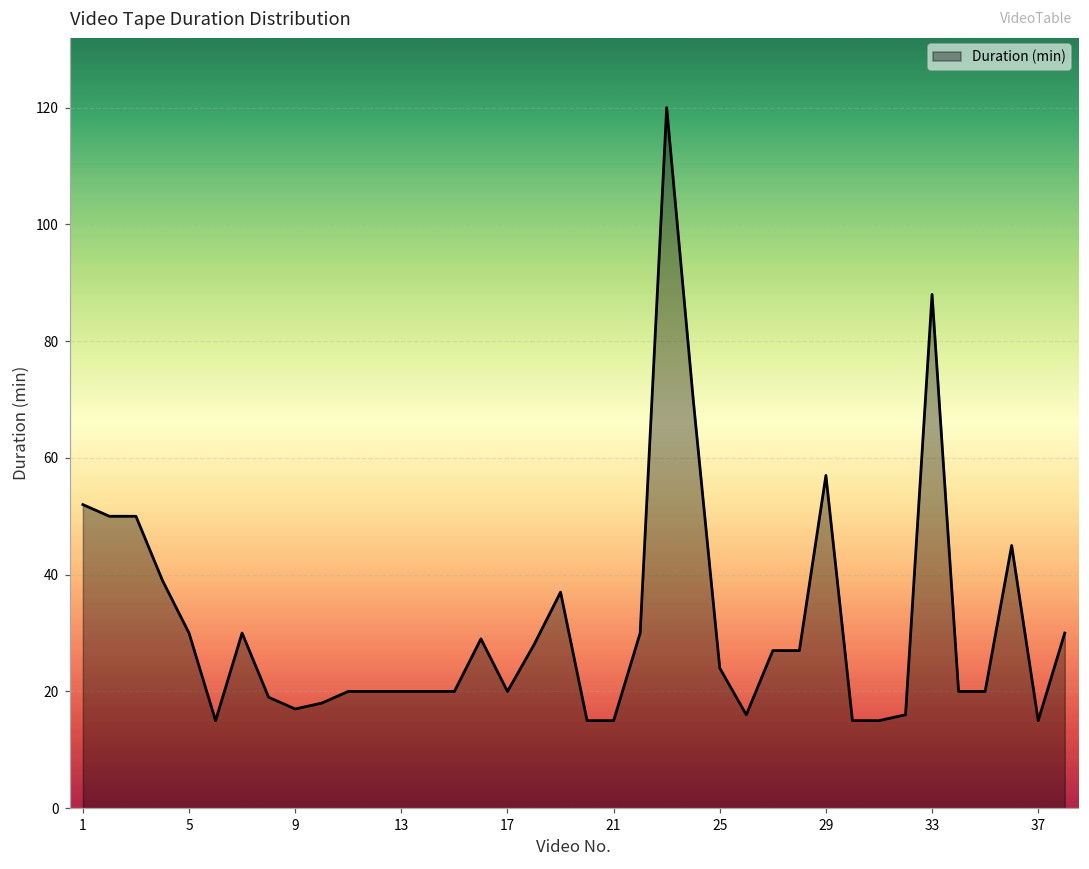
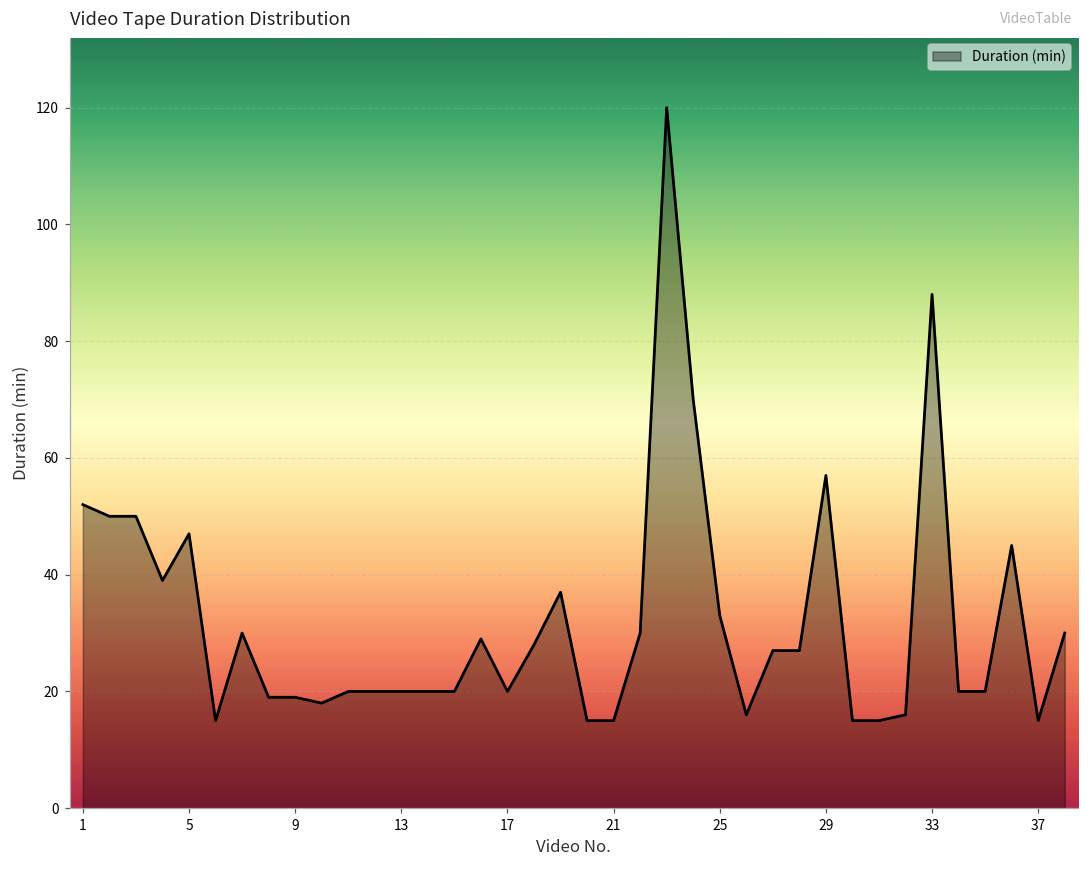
5: 30 -> 47
9: 17 -> 19
25: 24 -> 33
